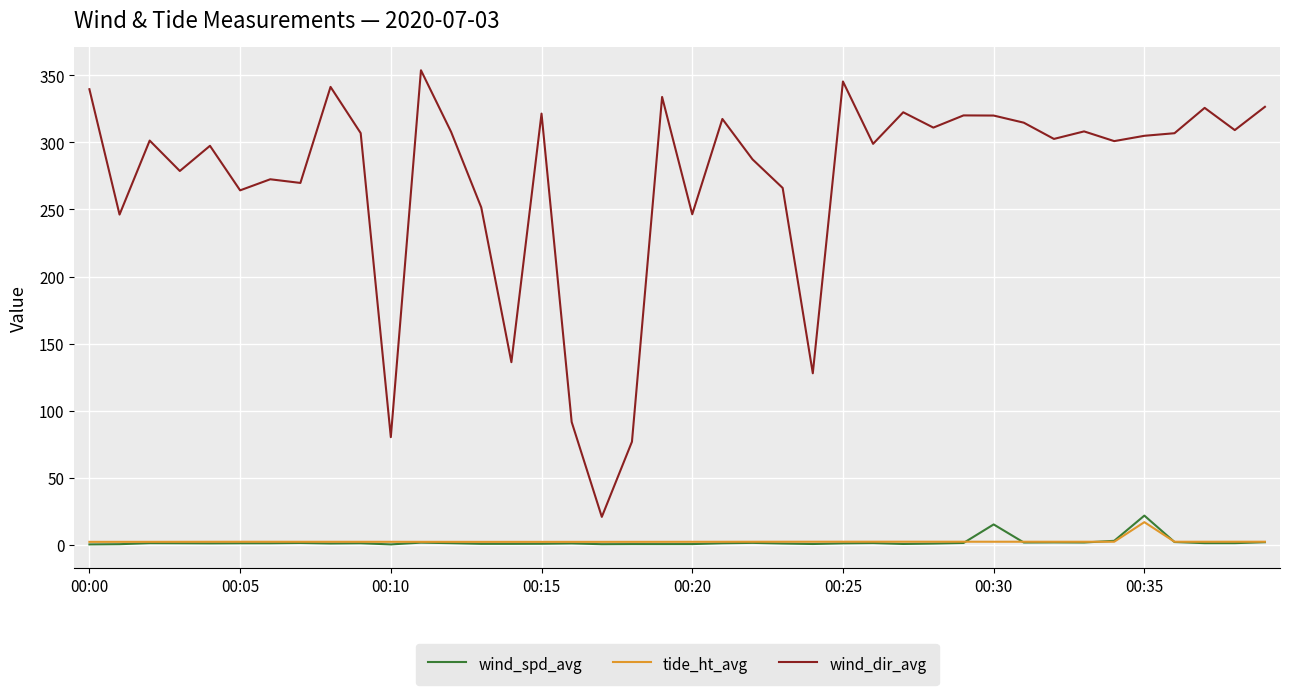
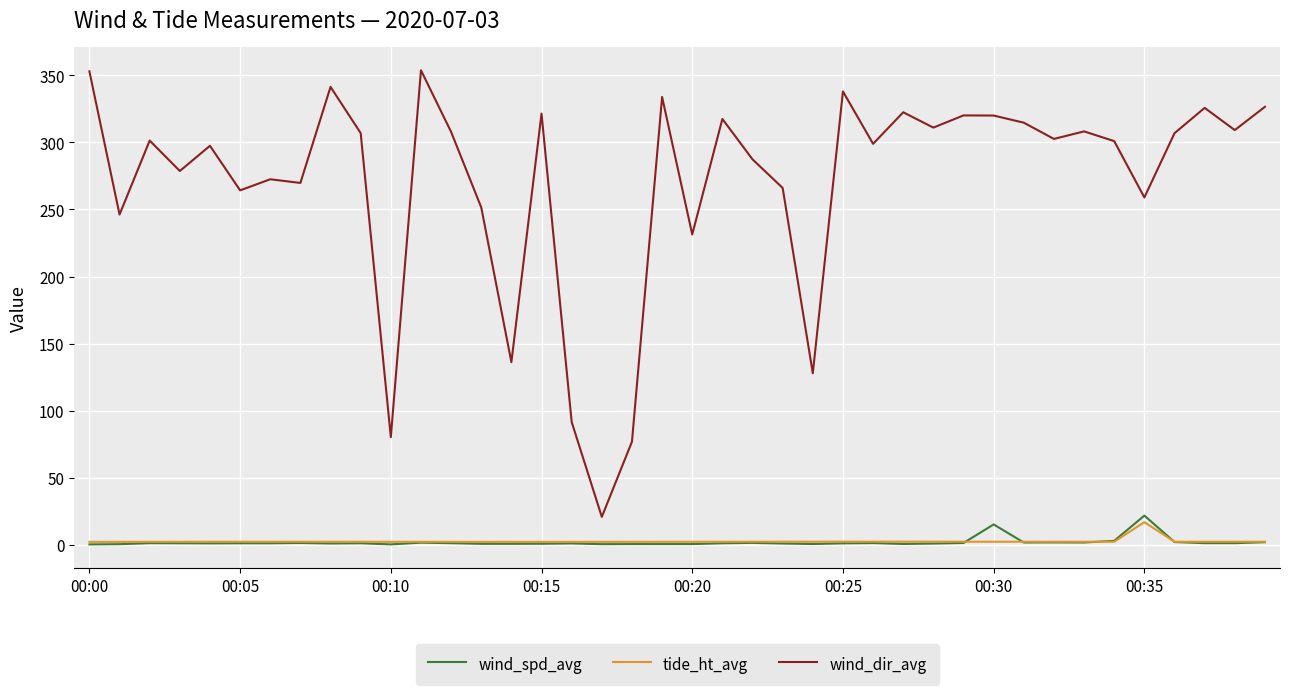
wind_dir_avg, 00:00: 340 -> 353
wind_dir_avg, 00:20: 246 -> 231
wind_dir_avg, 00:25: 345 -> 338
wind_dir_avg, 00:35: 305 -> 259
